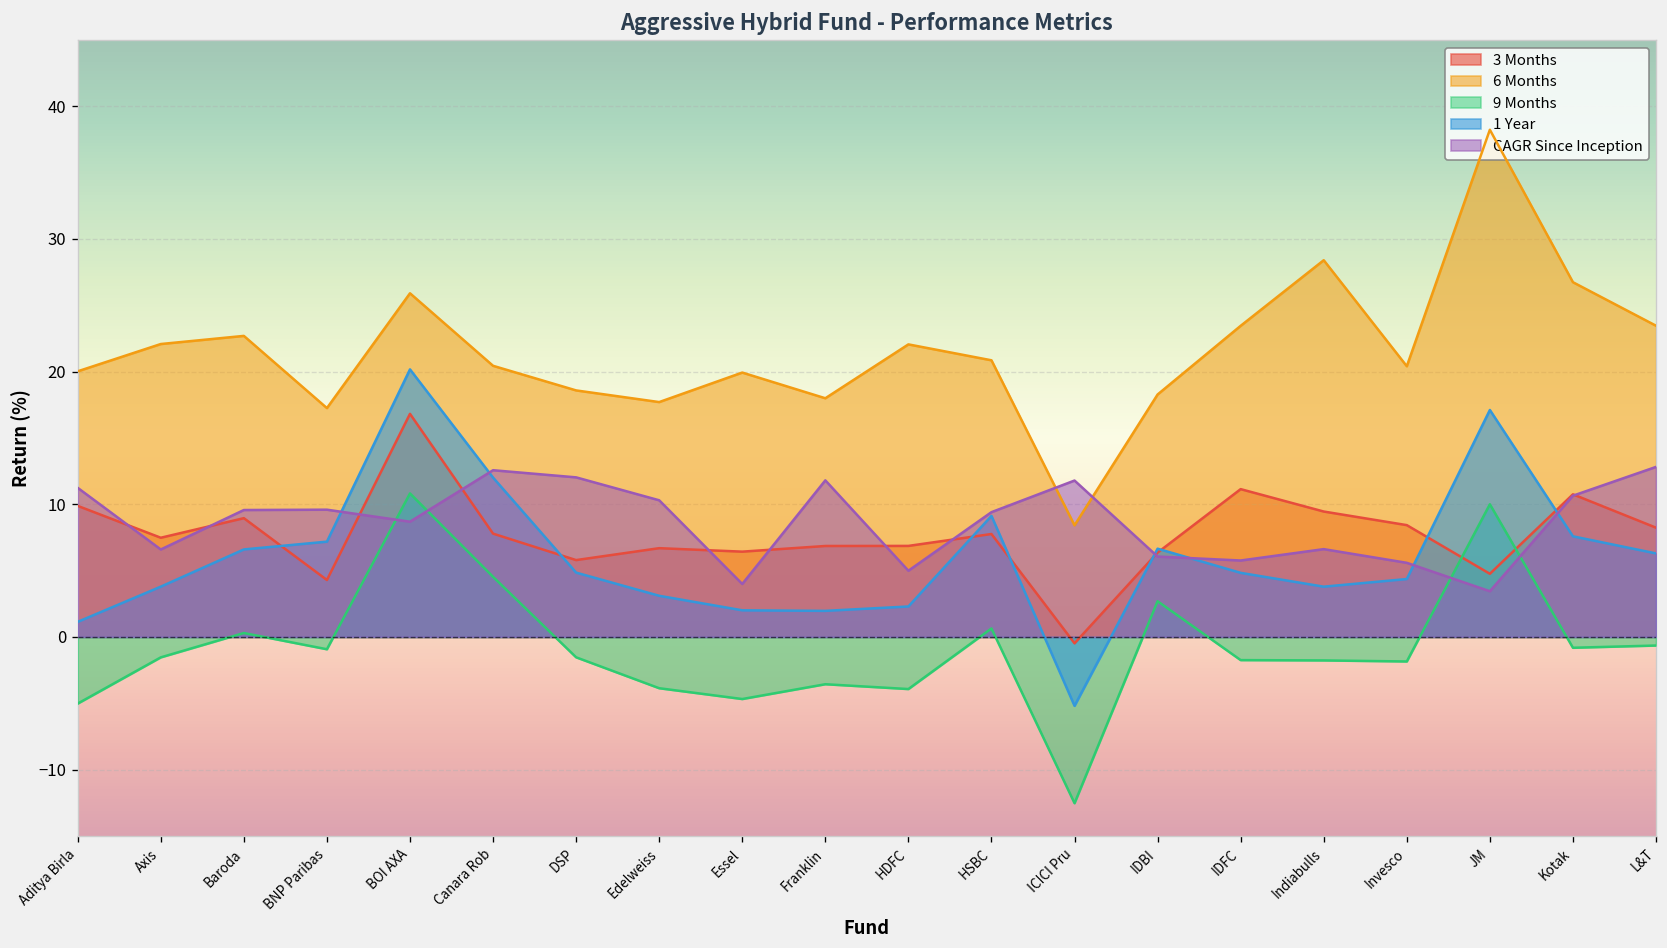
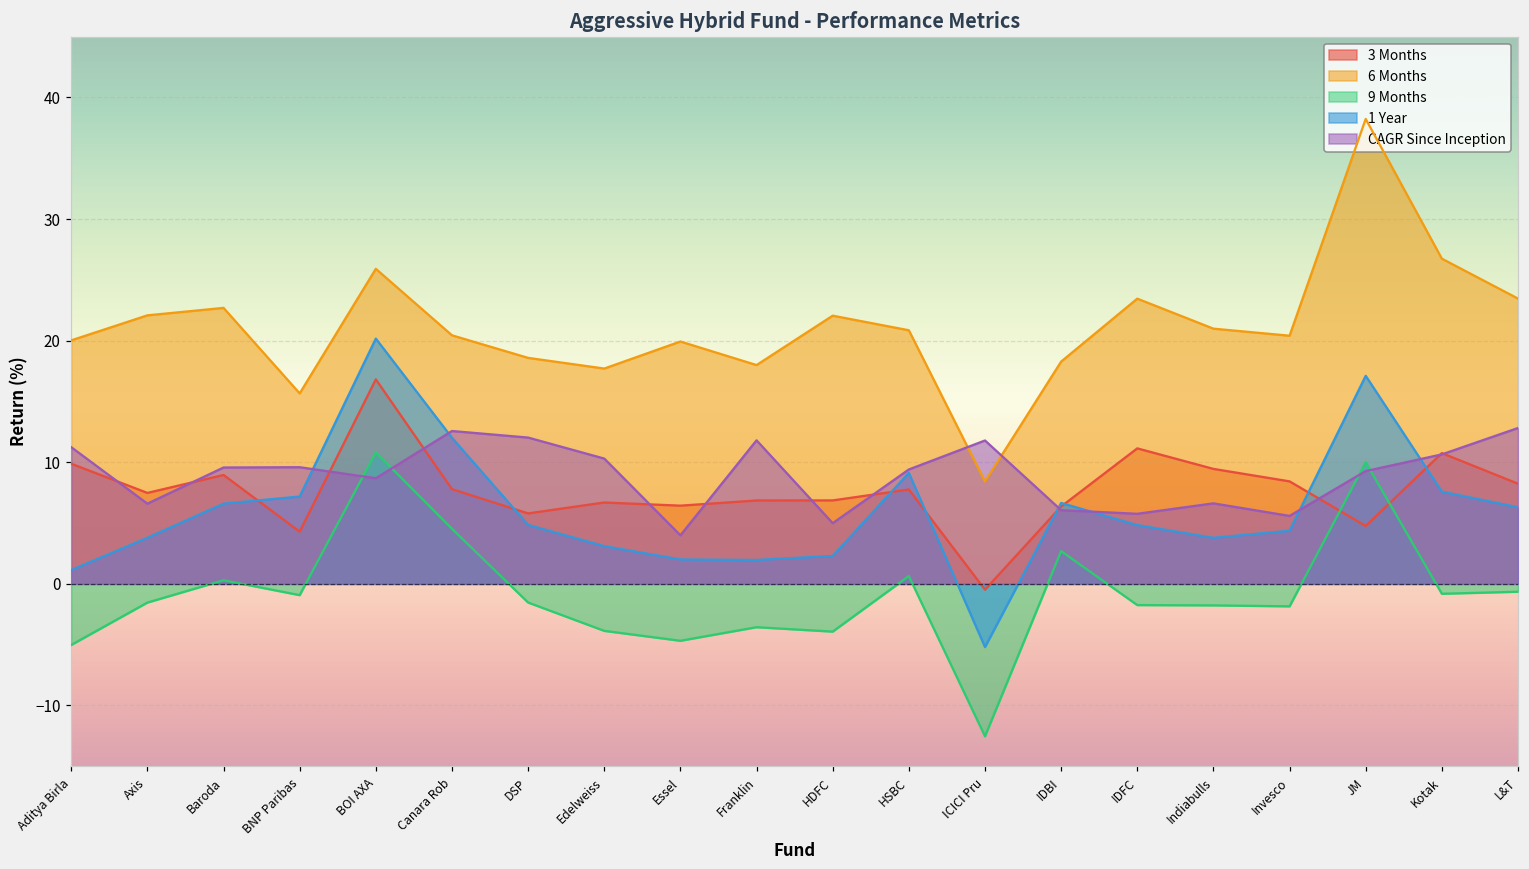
6 Months, BNP Paribas: 17.3 -> 15.7
6 Months, Indiabulls: 28.4 -> 21.0
CAGR Since Inception, JM: 3.4 -> 9.3
